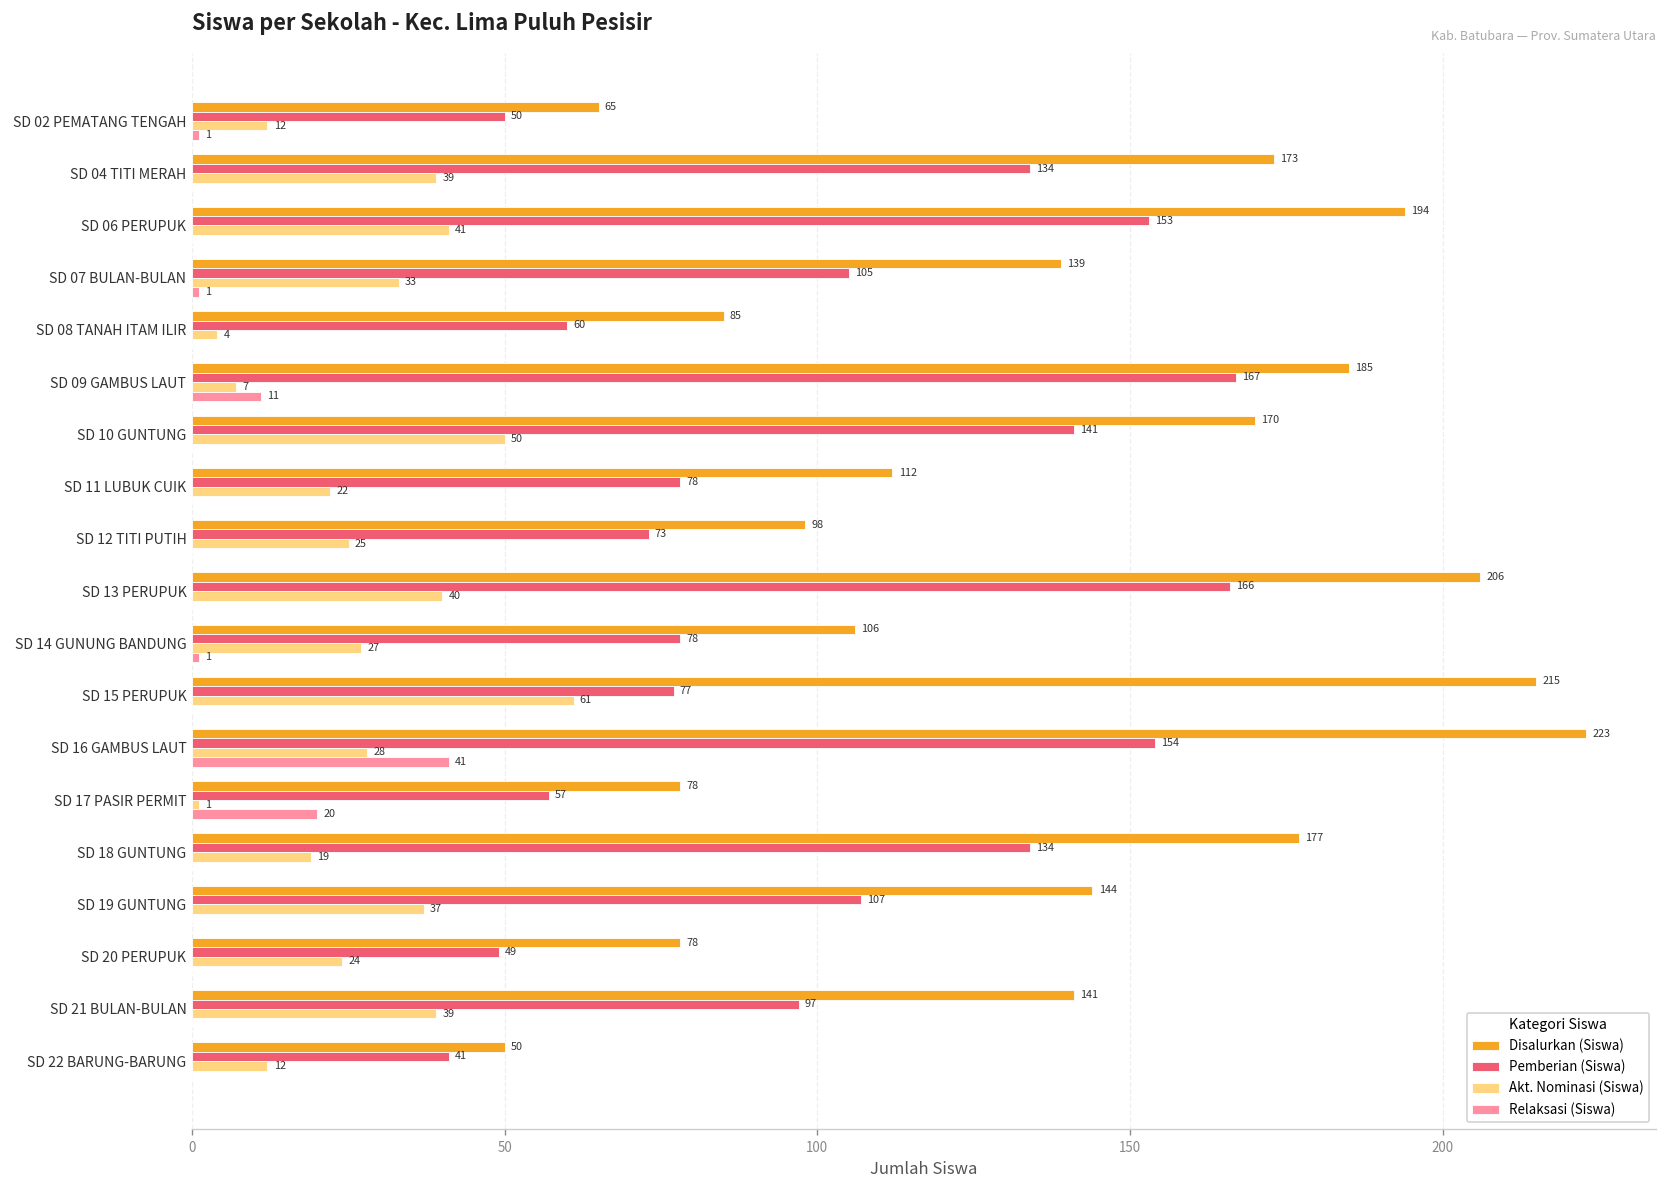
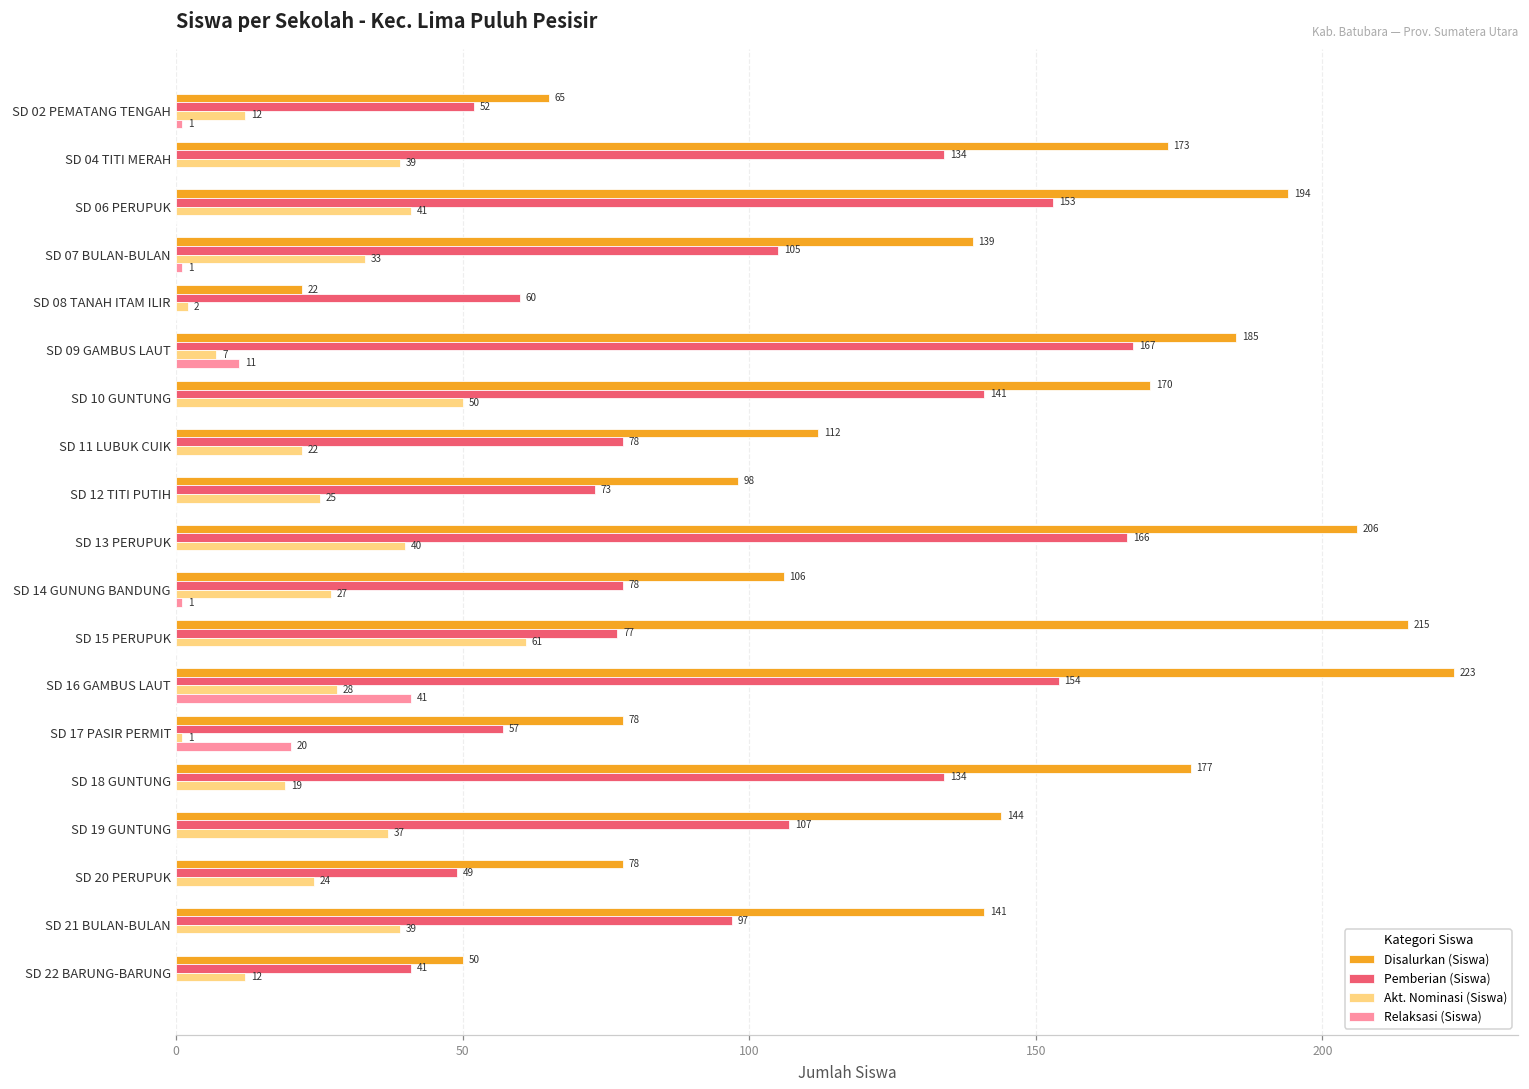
Pemberian (Siswa), SD 02 PEMATANG TENGAH: 50 -> 52
Disalurkan (Siswa), SD 08 TANAH ITAM ILIR: 85 -> 22
Akt. Nominasi (Siswa), SD 08 TANAH ITAM ILIR: 4 -> 2
